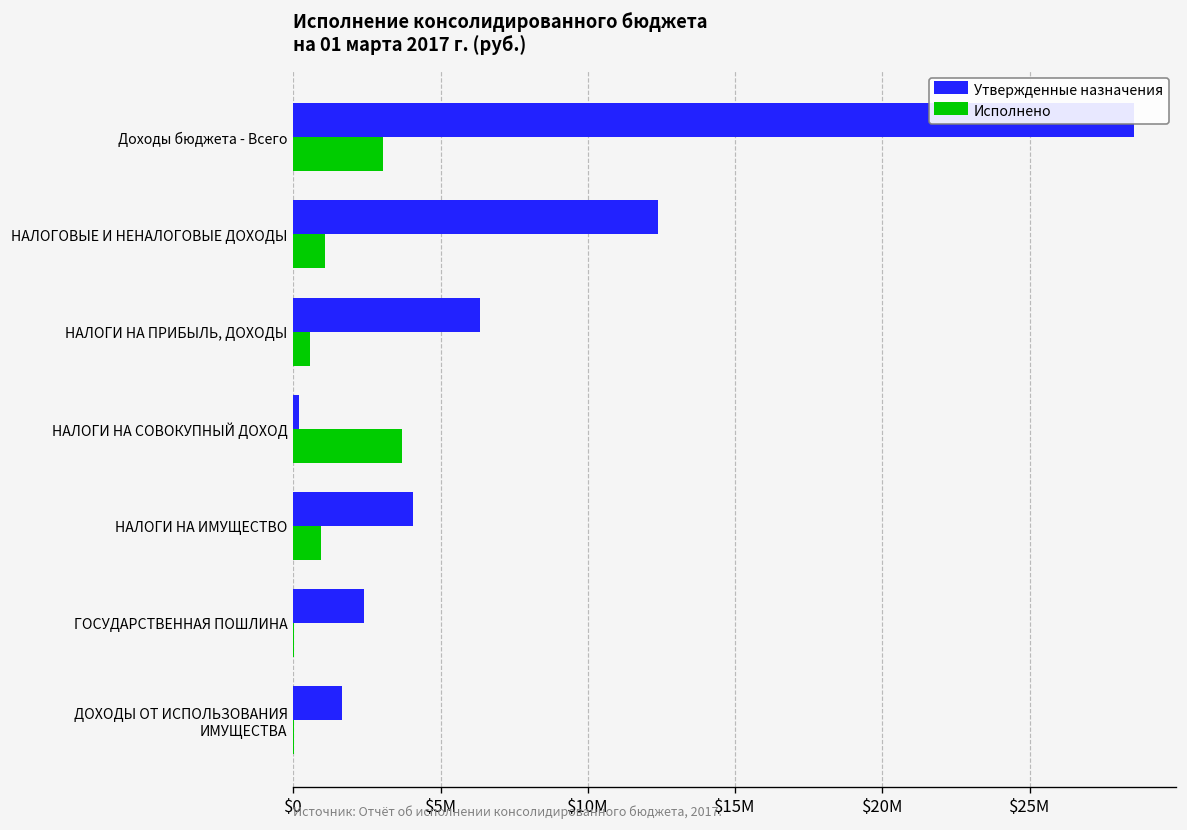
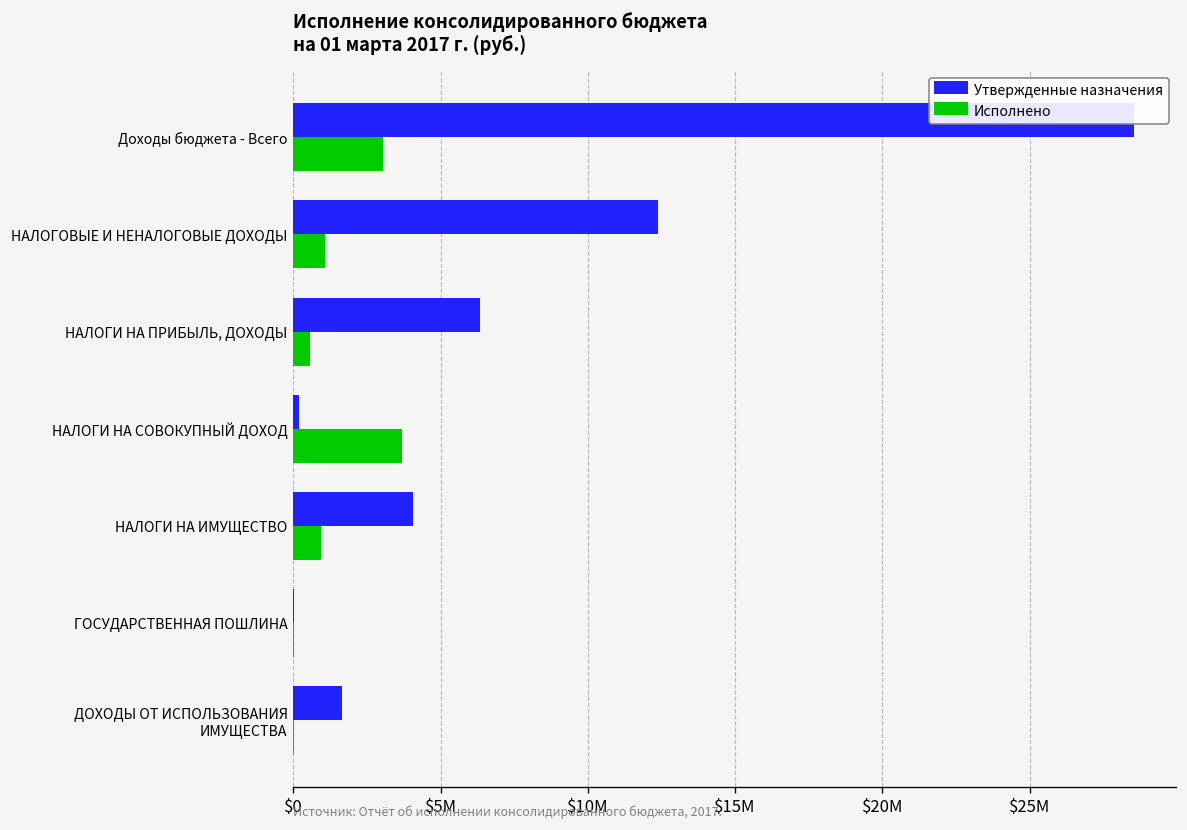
Утвержденные назначения, ГОСУДАРСТВЕННАЯ ПОШЛИНА: $2400000 -> $0
